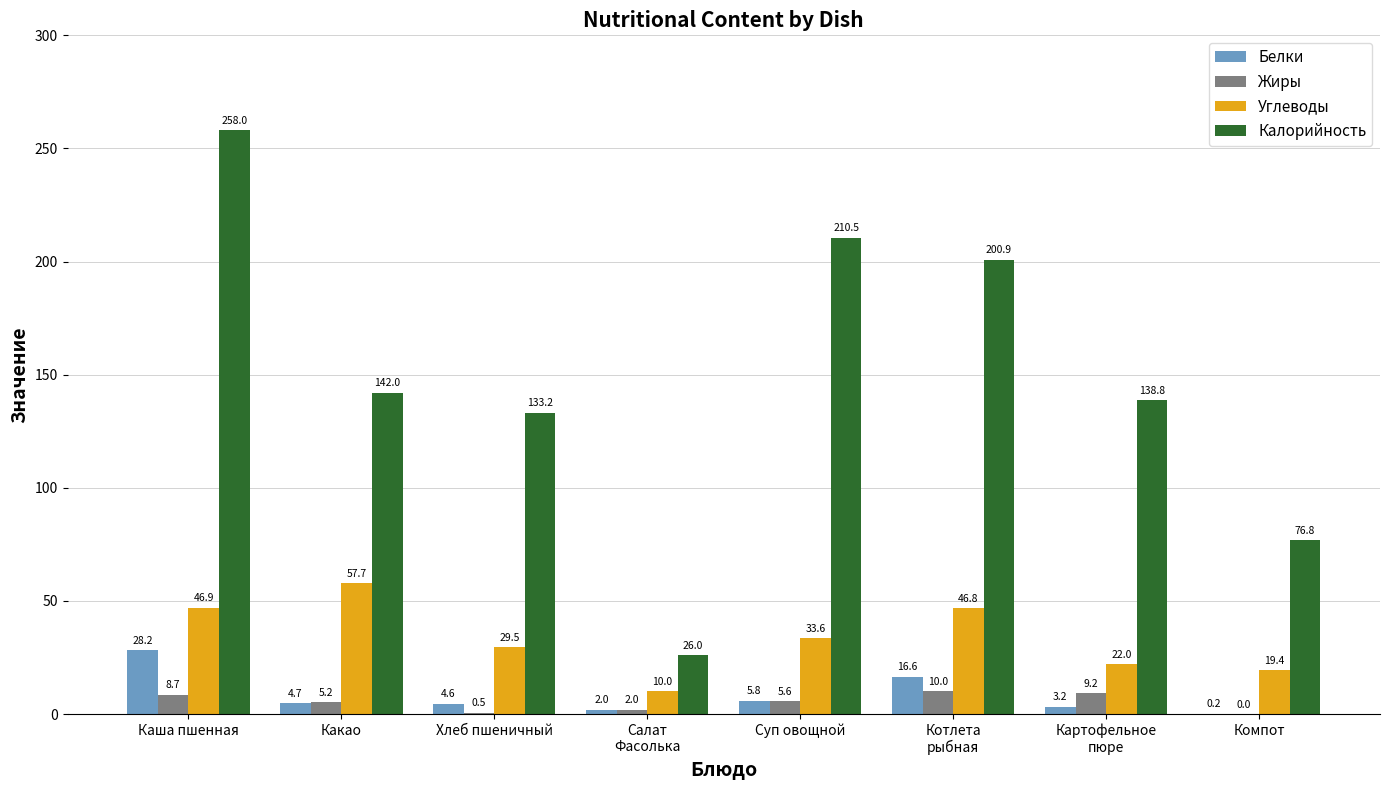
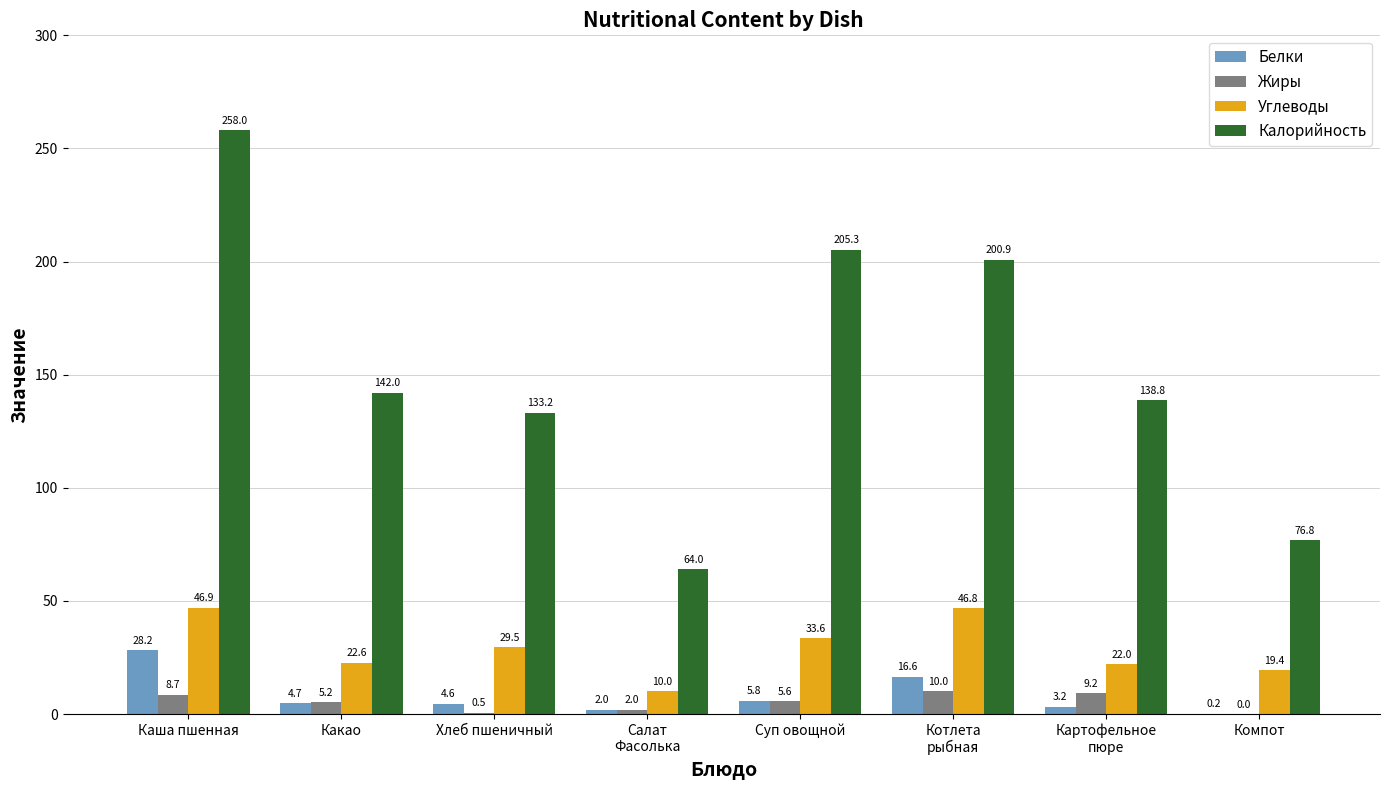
Углеводы, Какао: 57.7 -> 22.6
Калорийность, Салат Фасолька: 26.0 -> 64.0
Калорийность, Суп овощной: 210.5 -> 205.3
